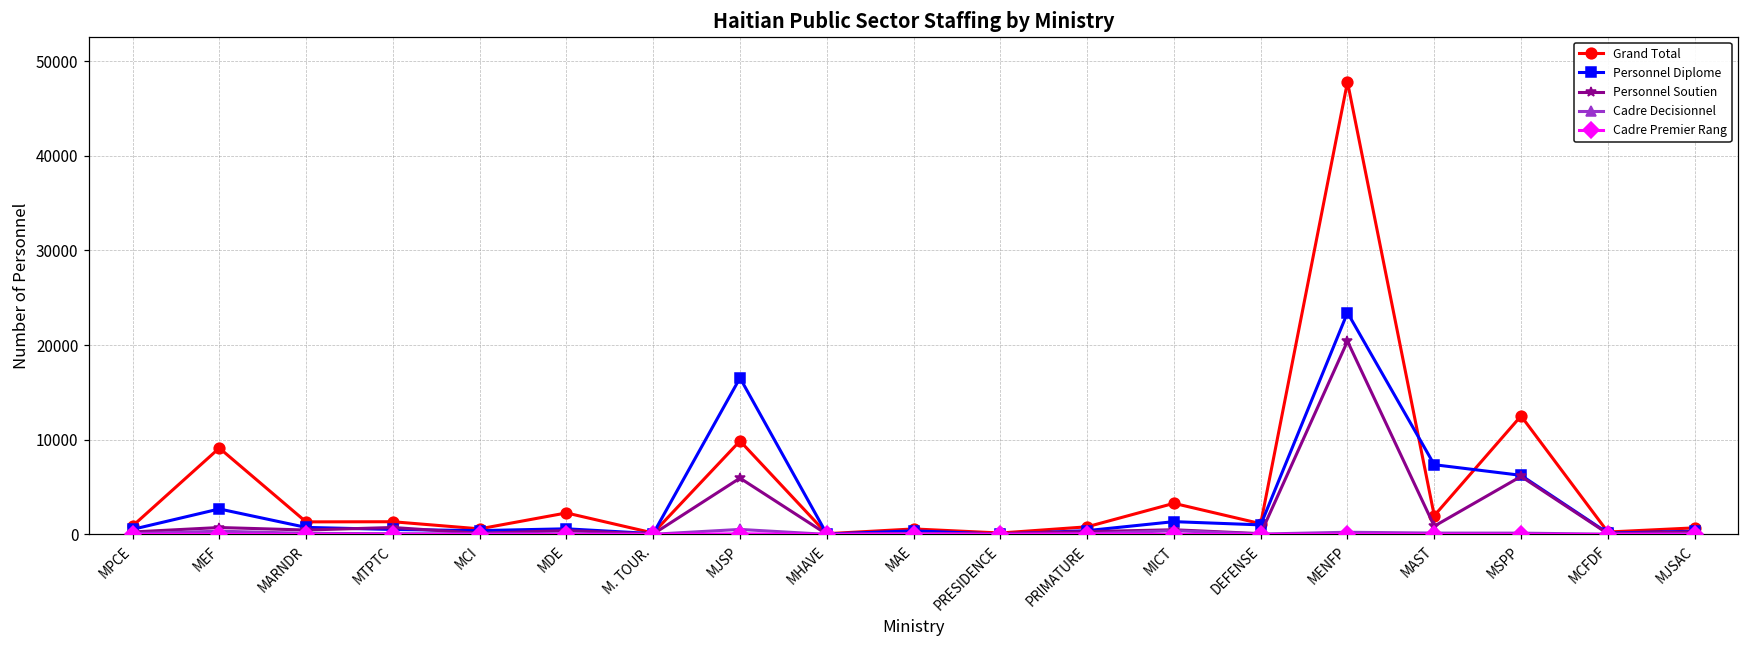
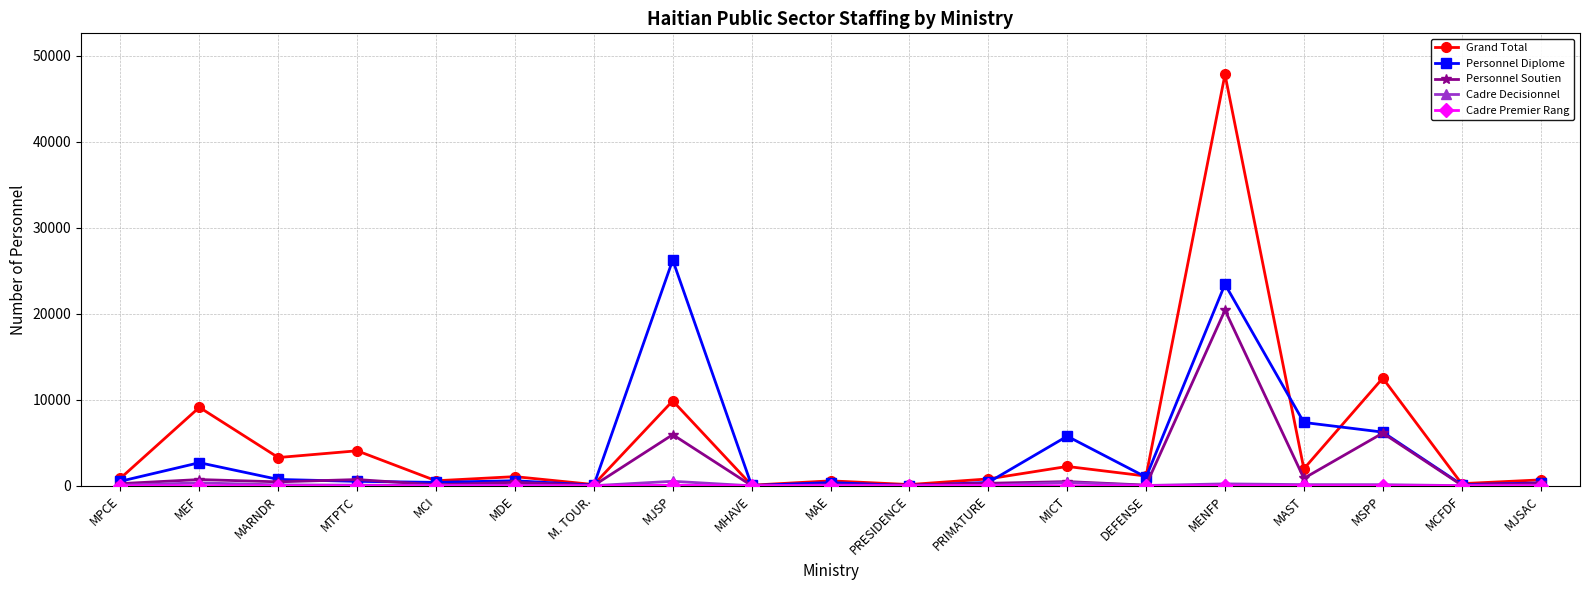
Grand Total, MARNDR: 1000 -> 3000
Grand Total, MTPTC: 1000 -> 4000
Grand Total, MDE: 2000 -> 1000
Personnel Diplome, MJSP: 17000 -> 26000
Grand Total, MICT: 3000 -> 2000
Personnel Diplome, MICT: 1000 -> 6000
